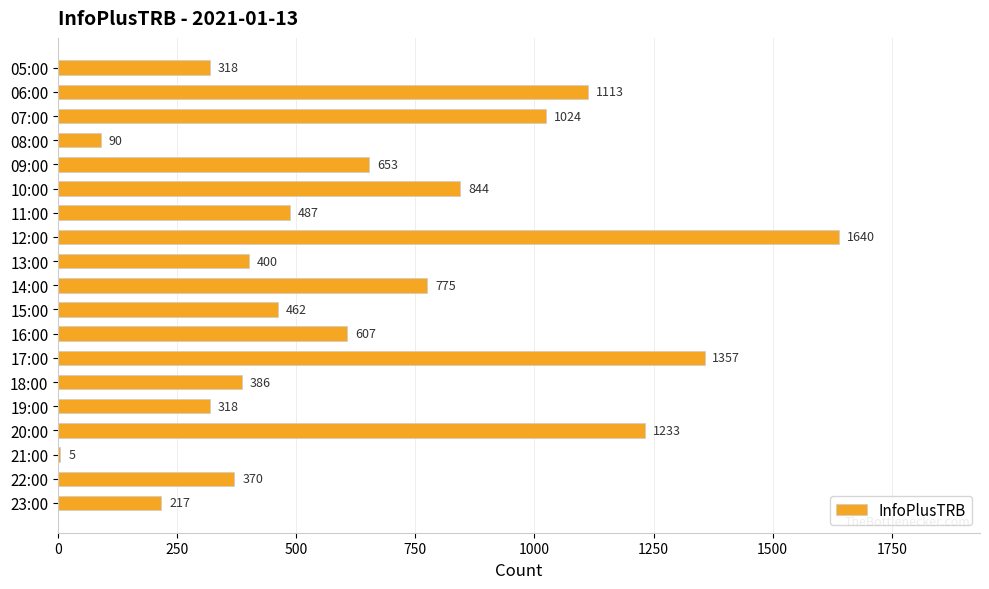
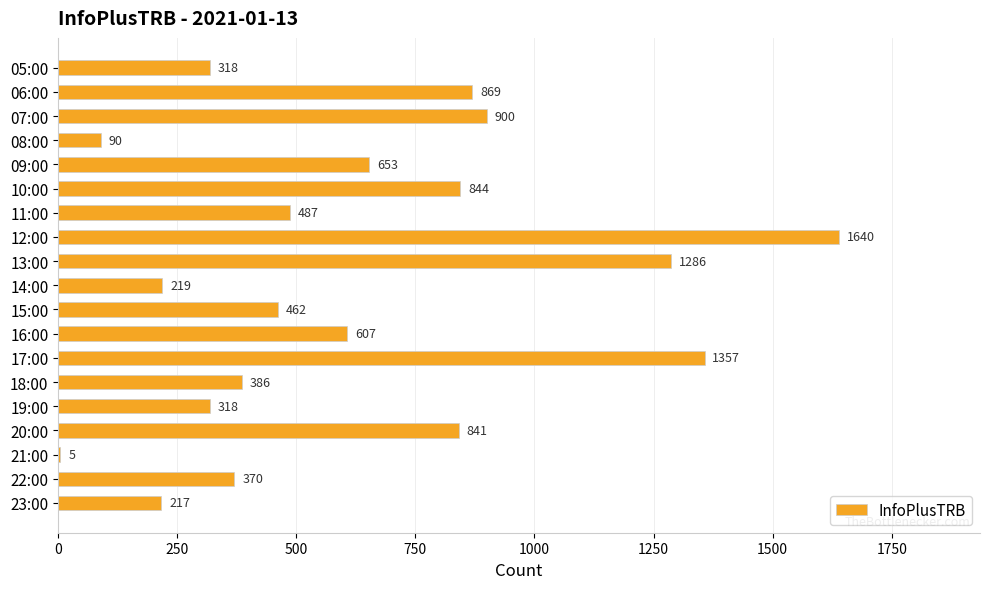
06:00: 1113 -> 869
07:00: 1024 -> 900
13:00: 400 -> 1286
14:00: 775 -> 219
20:00: 1233 -> 841
